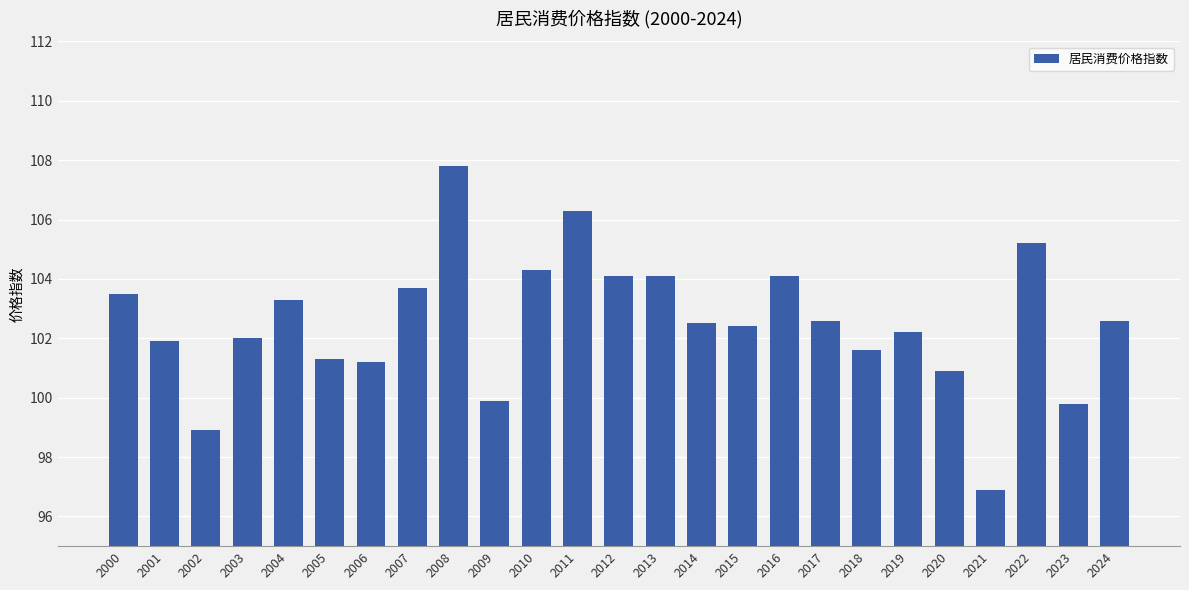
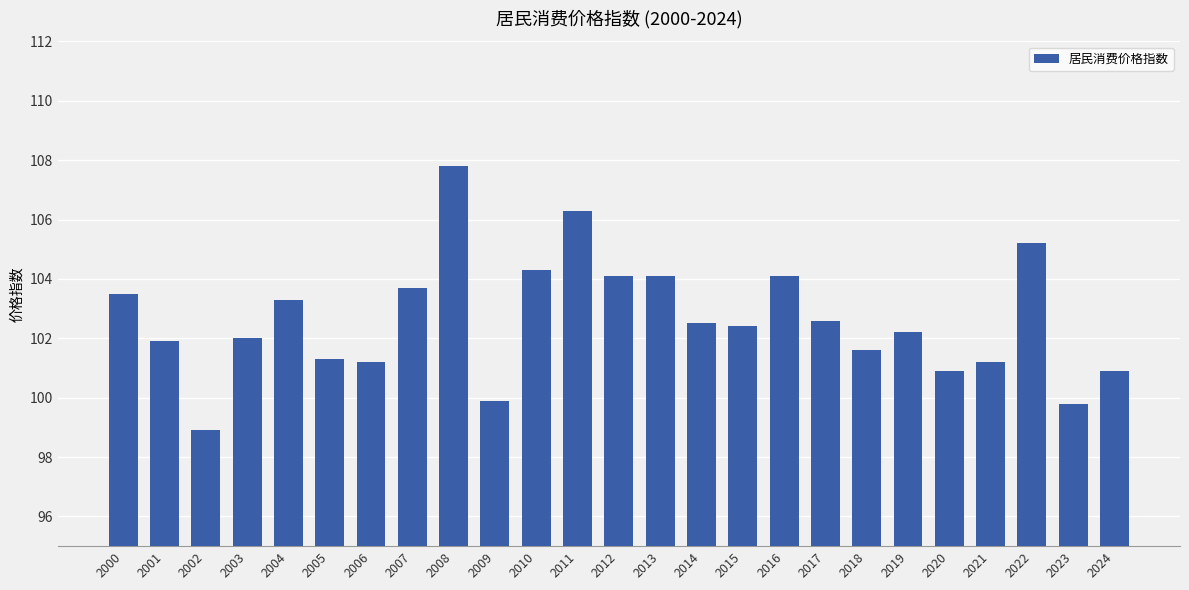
2021: 96.9 -> 101.2
2024: 102.6 -> 100.9
